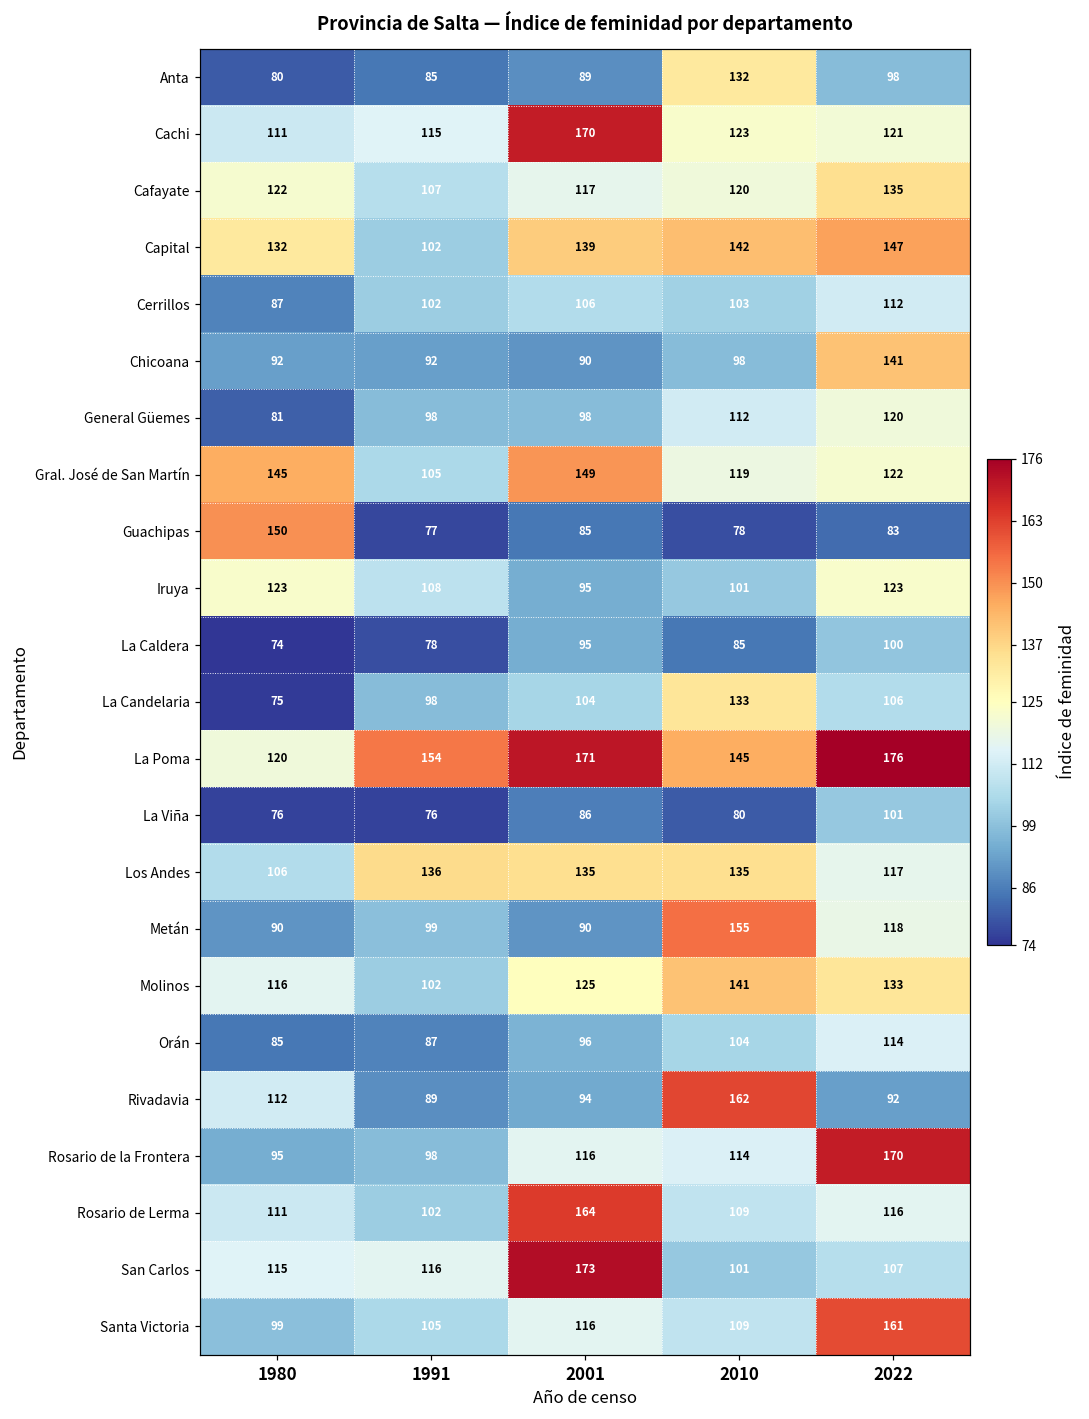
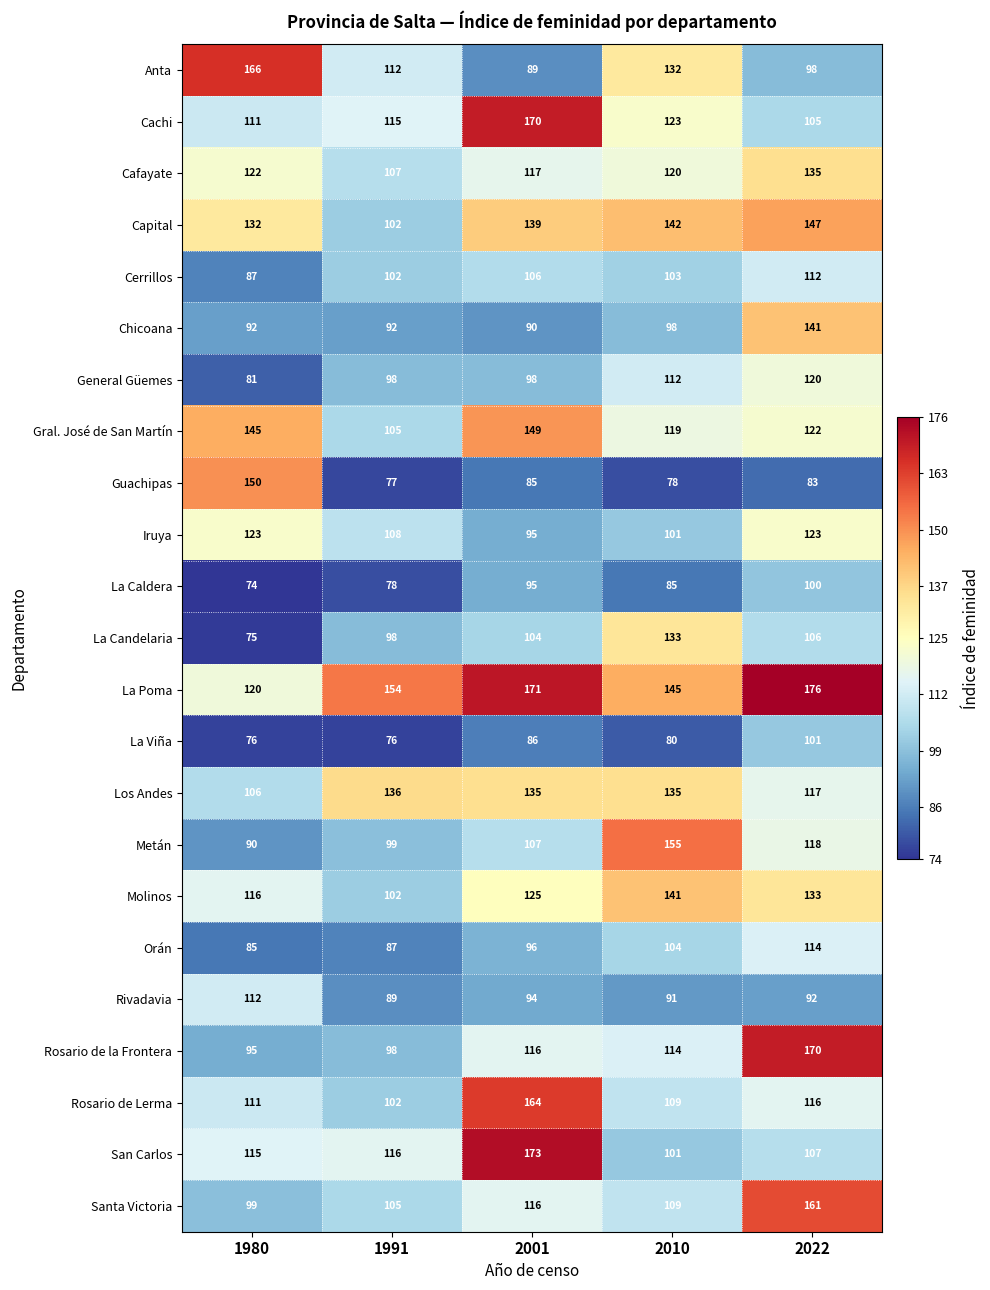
Anta, 1980: 80 -> 166
Anta, 1991: 85 -> 112
Cachi, 2022: 121 -> 105
Metán, 2001: 90 -> 107
Rivadavia, 2010: 162 -> 91
